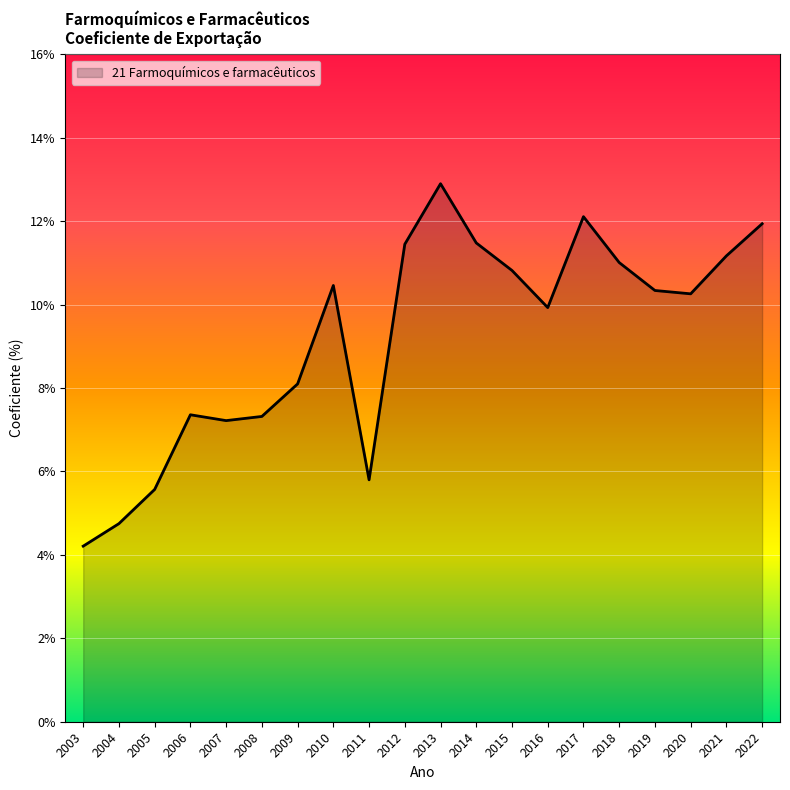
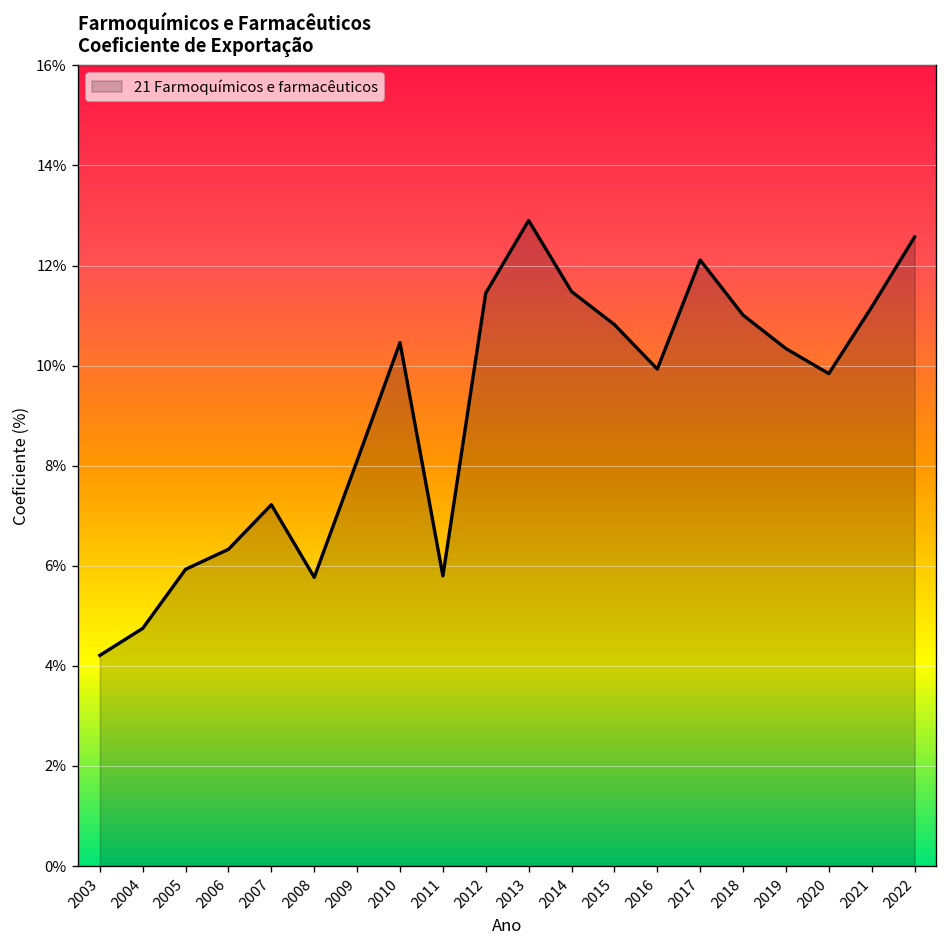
2005: 5.6% -> 5.9%
2006: 7.4% -> 6.3%
2008: 7.3% -> 5.8%
2020: 10.3% -> 9.8%
2022: 11.9% -> 12.6%
